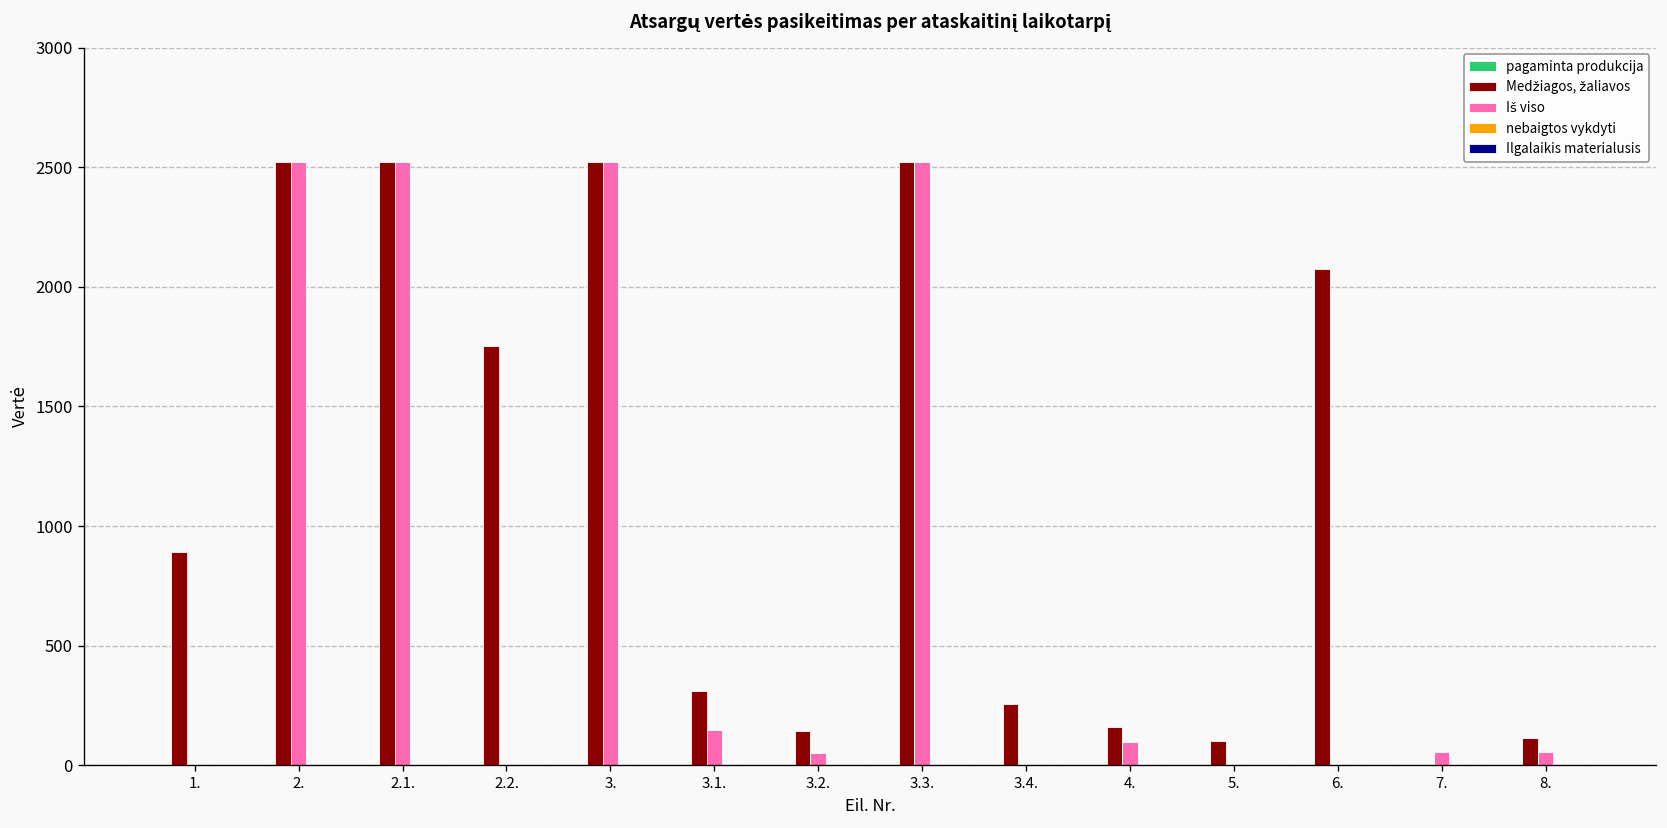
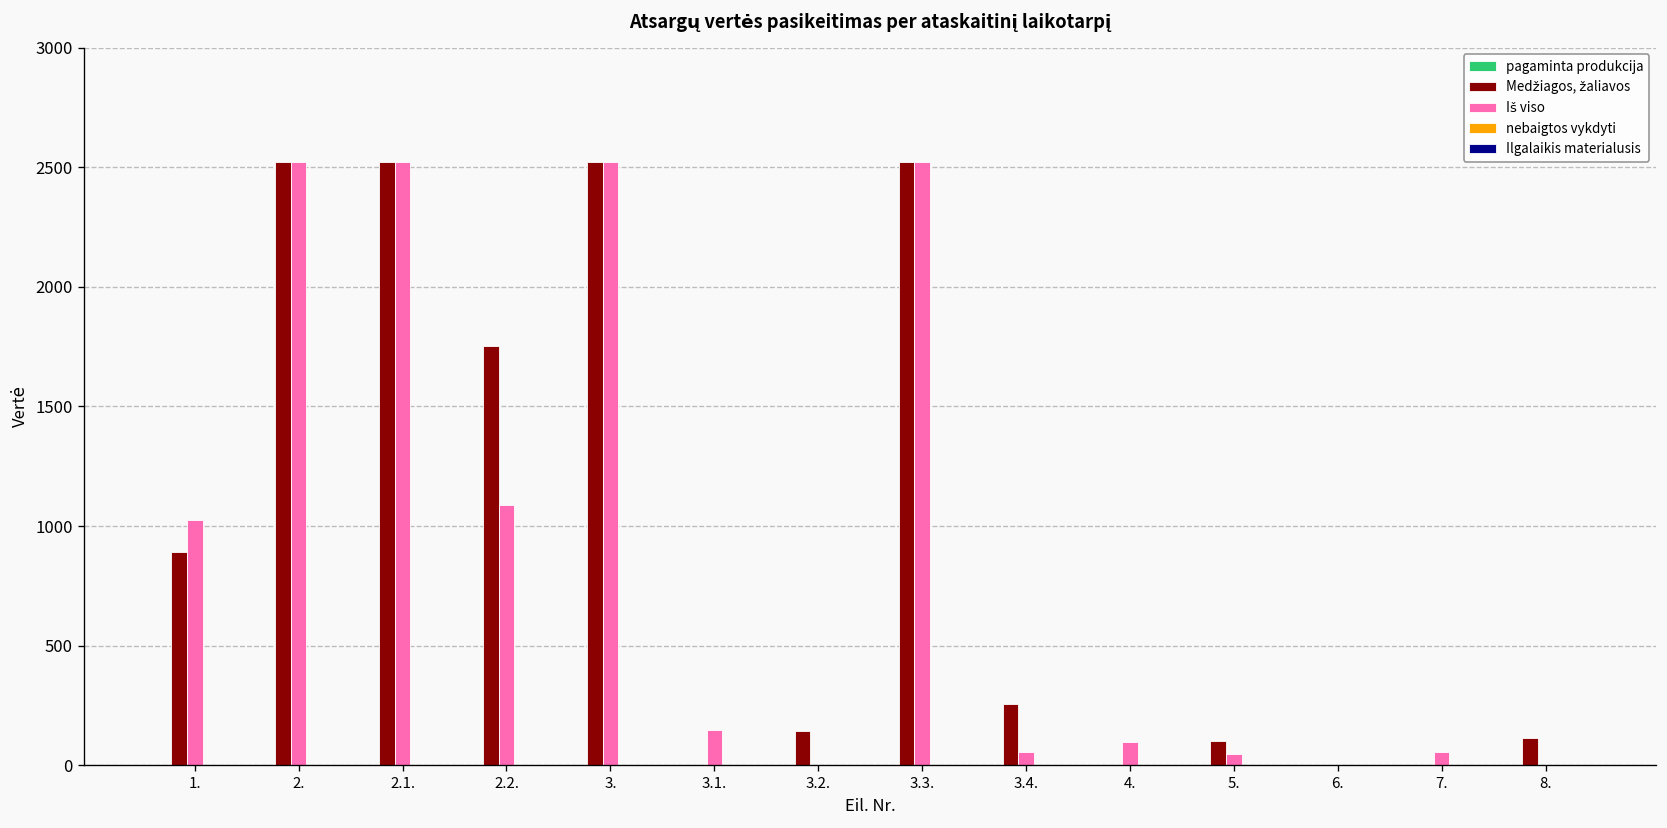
Iš viso, 1.: 0 -> 1030
Iš viso, 2.2.: 0 -> 1090
Medžiagos, žaliavos, 3.1.: 310 -> 0
Iš viso, 3.2.: 50 -> 0
Iš viso, 3.4.: 0 -> 60
Medžiagos, žaliavos, 4.: 160 -> 0
Iš viso, 5.: 0 -> 50
Medžiagos, žaliavos, 6.: 2080 -> 0
Iš viso, 8.: 60 -> 0
